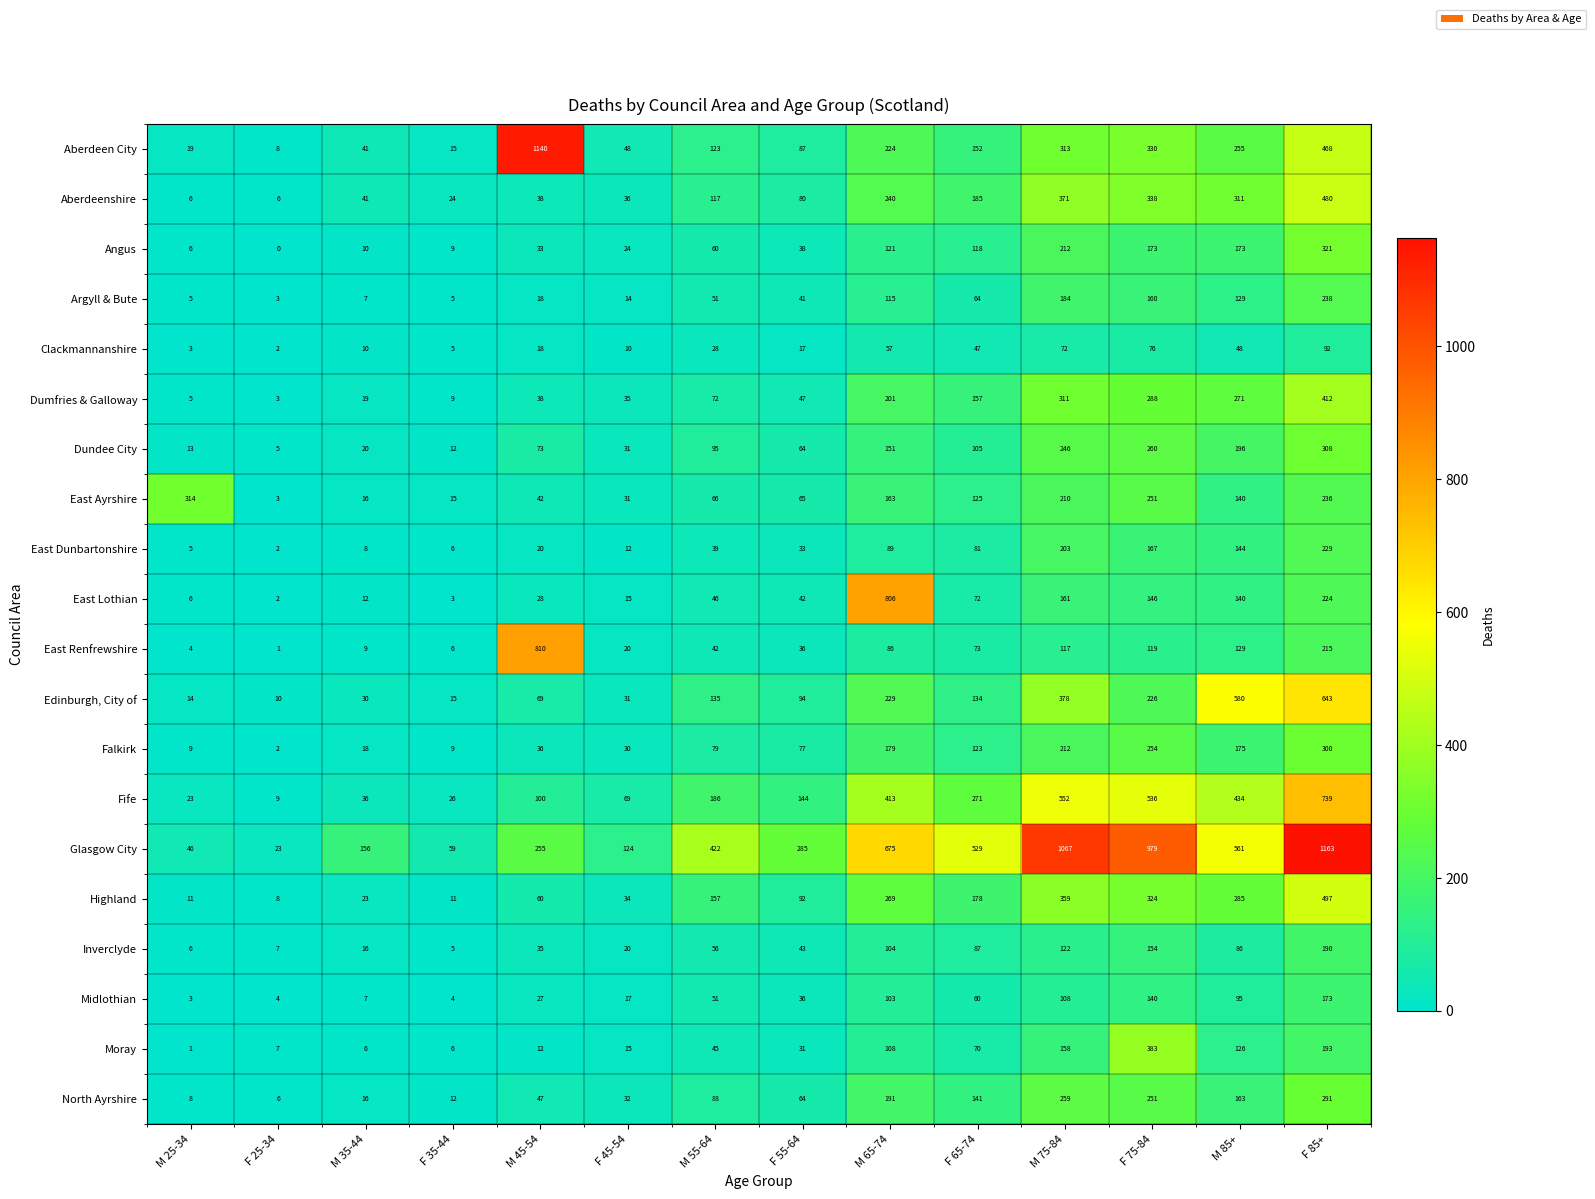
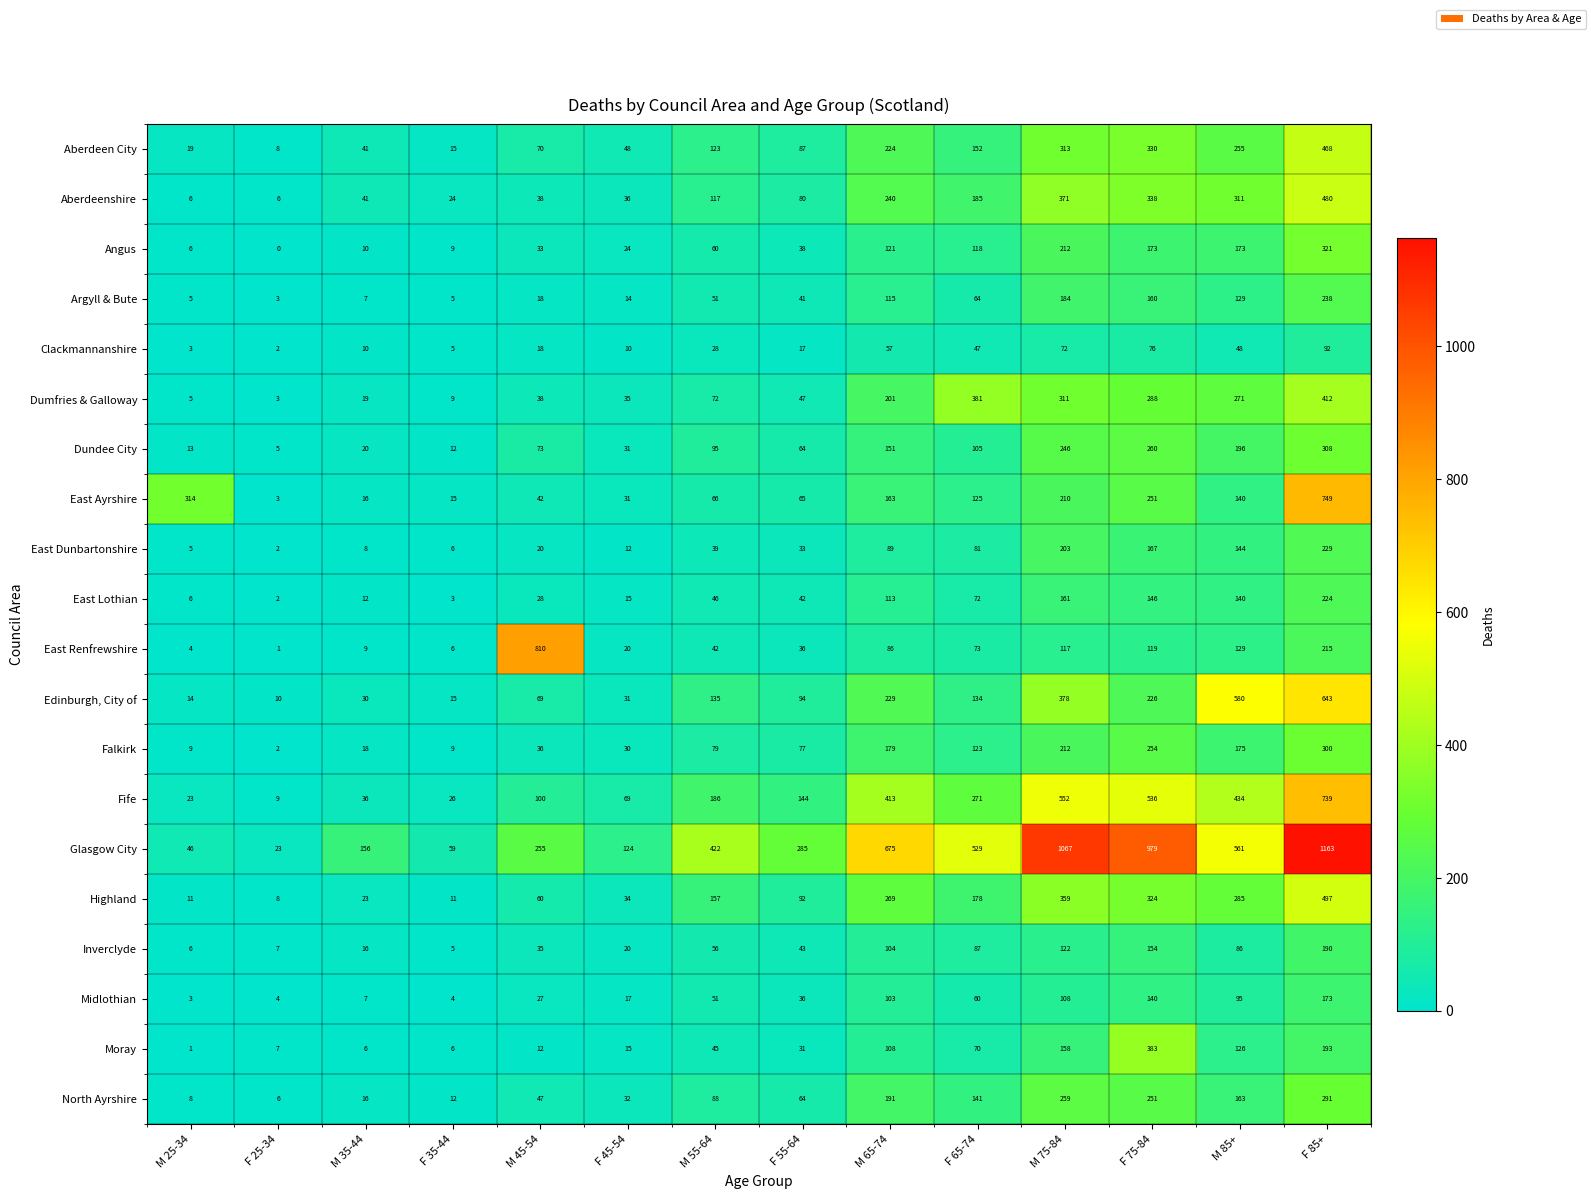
Aberdeen City, M 45-54: 1140 -> 70
Dumfries & Galloway, F 65-74: 157 -> 381
East Ayrshire, F 85+: 236 -> 749
East Lothian, M 65-74: 806 -> 113
